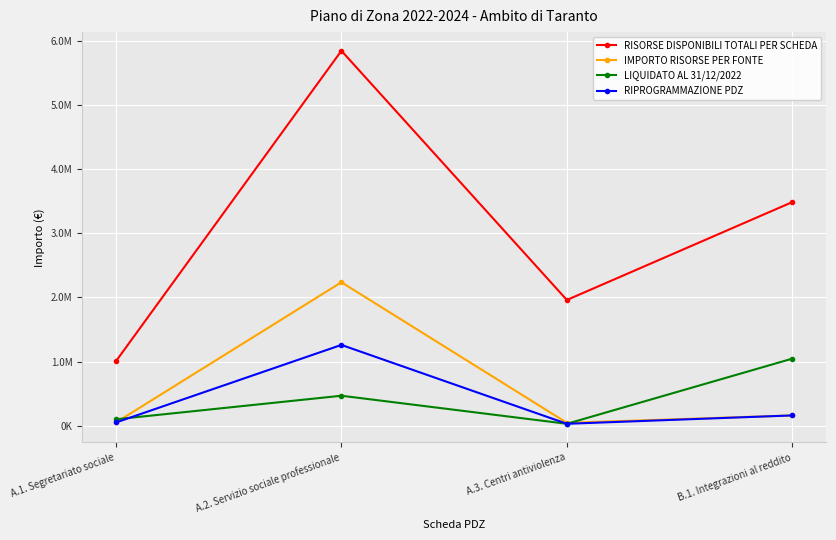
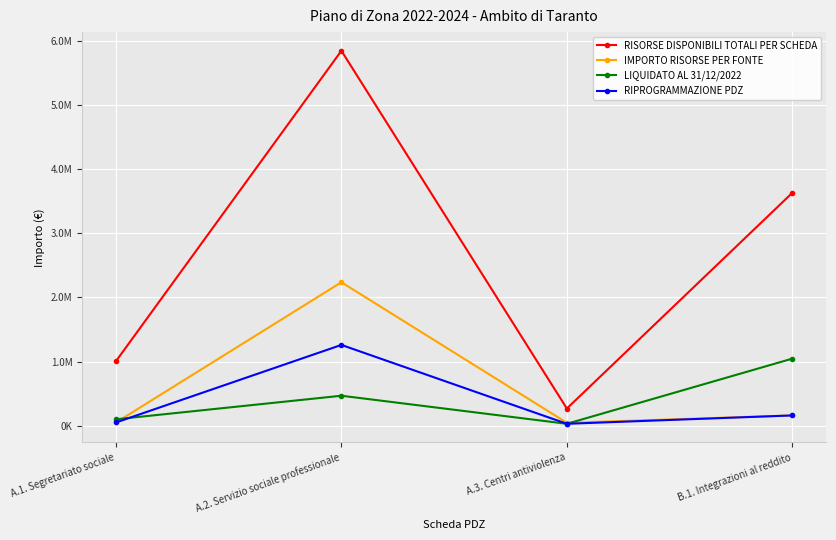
RISORSE DISPONIBILI TOTALI PER SCHEDA, A.3. Centri antiviolenza: 2000000 -> 300000
RISORSE DISPONIBILI TOTALI PER SCHEDA, B.1. Integrazioni al reddito: 3500000 -> 3600000
